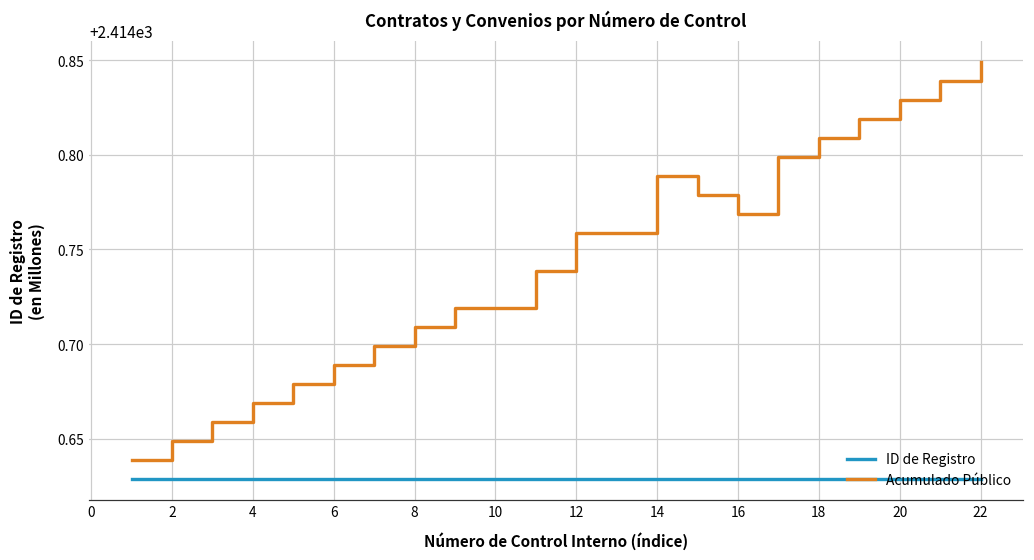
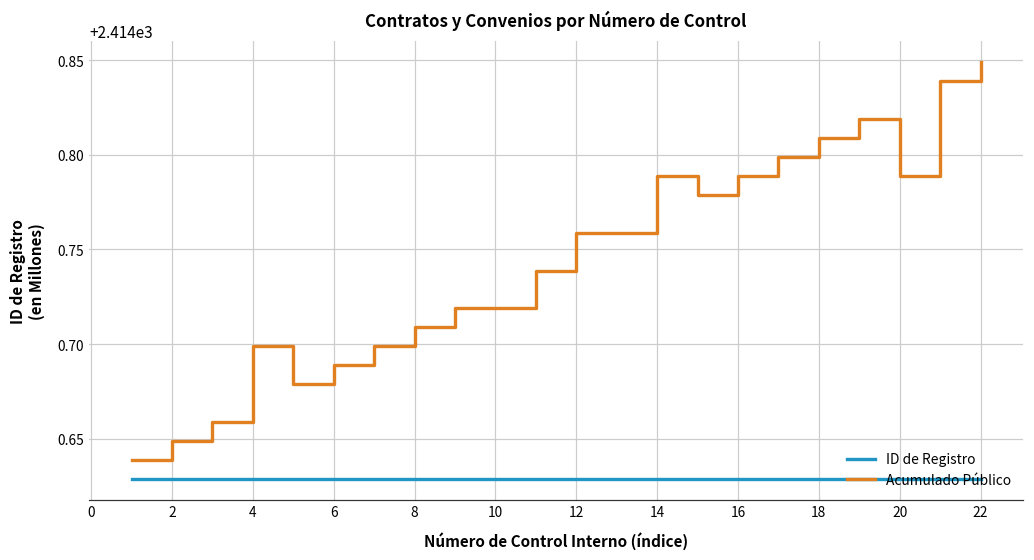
Acumulado Público, 4: 2414.669 -> 2414.699
Acumulado Público, 16: 2414.769 -> 2414.789
Acumulado Público, 20: 2414.829 -> 2414.789
